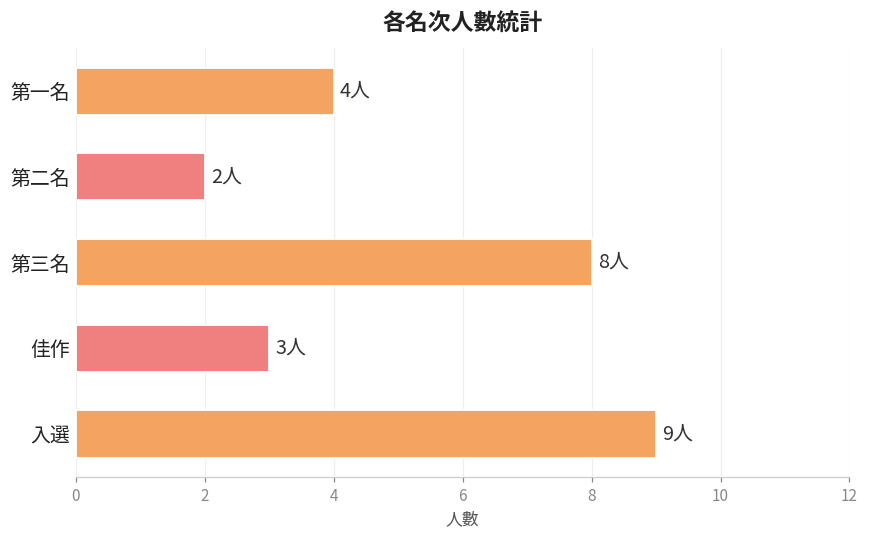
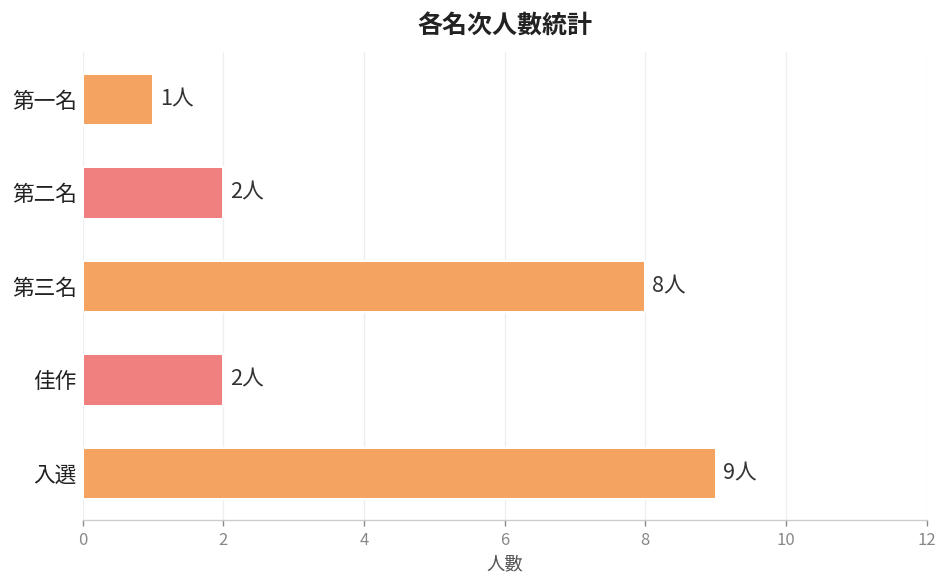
第一名: 4人 -> 1人
佳作: 3人 -> 2人
